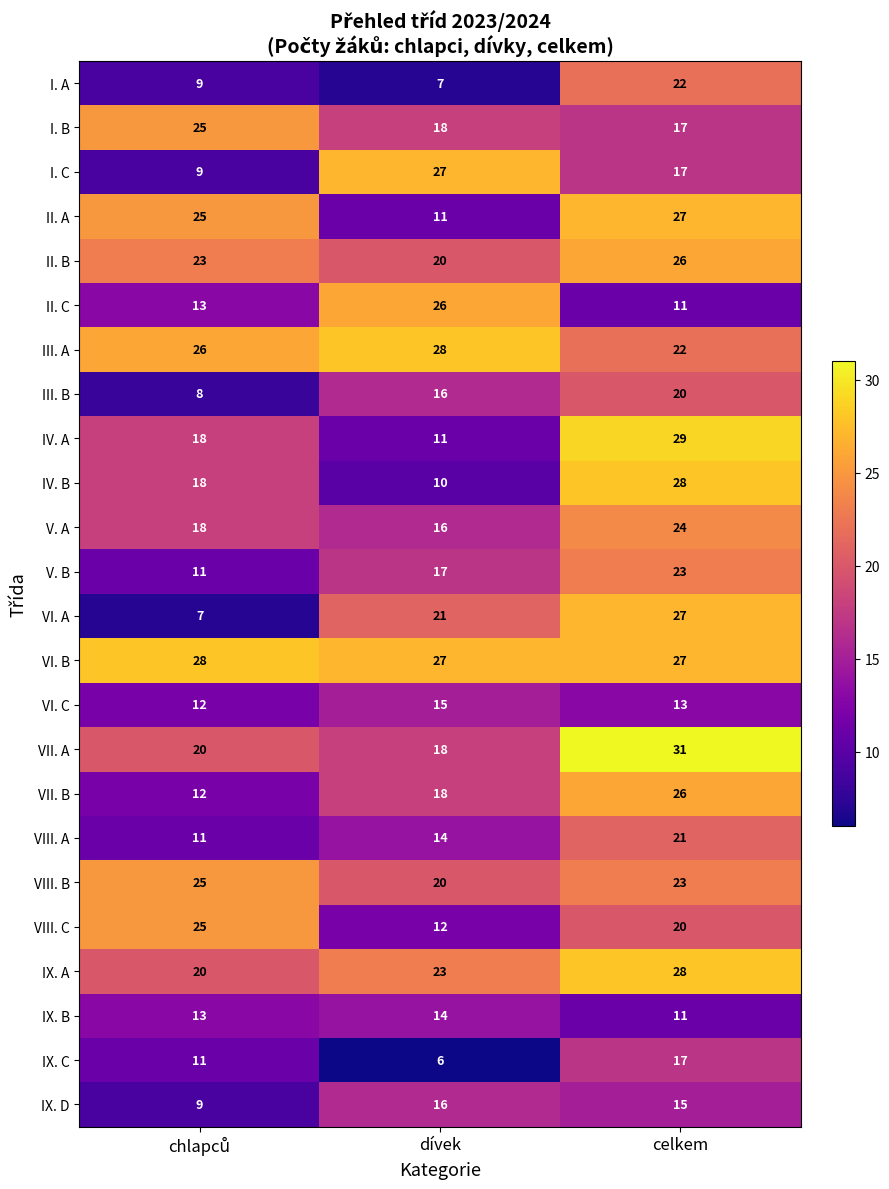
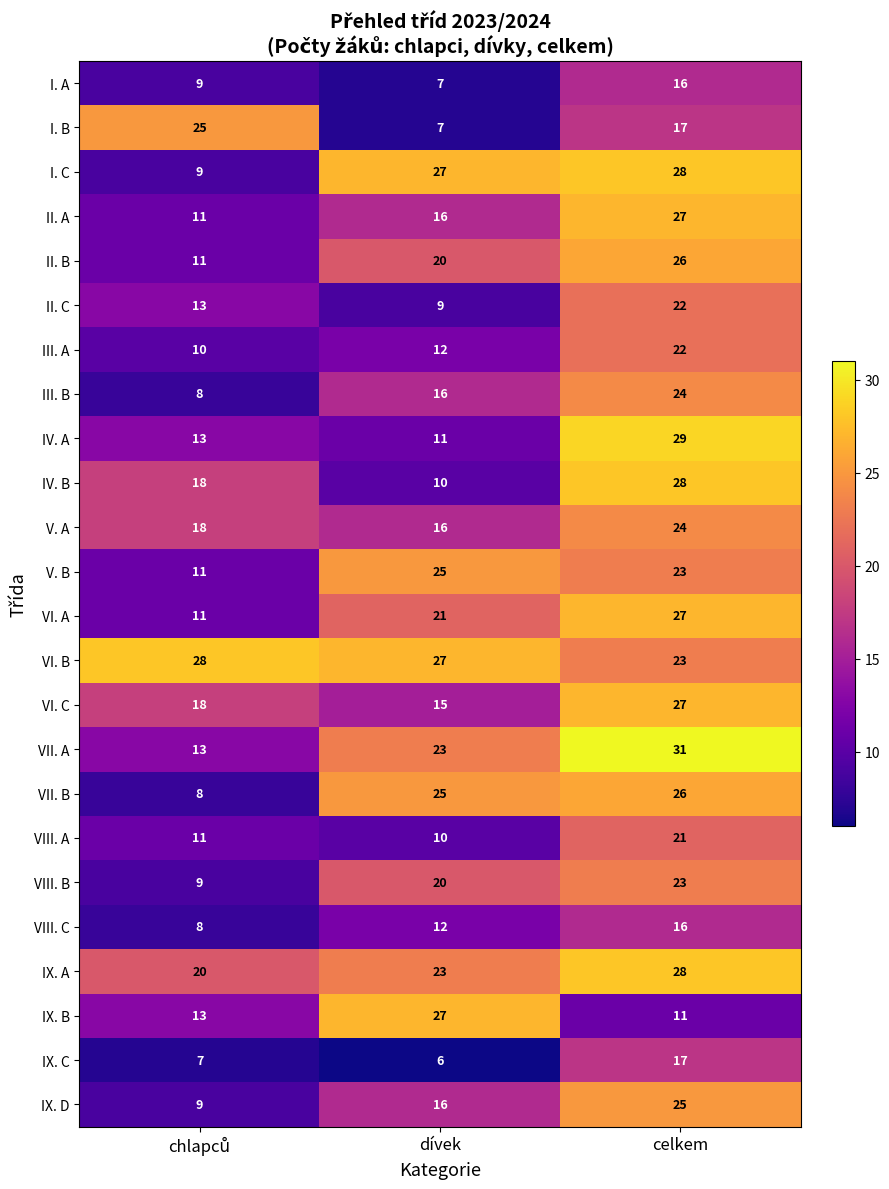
I. A, celkem: 22 -> 16
I. B, dívek: 18 -> 7
I. C, celkem: 17 -> 28
II. A, chlapců: 25 -> 11
II. A, dívek: 11 -> 16
II. B, chlapců: 23 -> 11
II. C, dívek: 26 -> 9
II. C, celkem: 11 -> 22
III. A, chlapců: 26 -> 10
III. A, dívek: 28 -> 12
III. B, celkem: 20 -> 24
IV. A, chlapců: 18 -> 13
V. B, dívek: 17 -> 25
VI. A, chlapců: 7 -> 11
VI. B, celkem: 27 -> 23
VI. C, chlapců: 12 -> 18
VI. C, celkem: 13 -> 27
VII. A, chlapců: 20 -> 13
VII. A, dívek: 18 -> 23
VII. B, chlapců: 12 -> 8
VII. B, dívek: 18 -> 25
VIII. A, dívek: 14 -> 10
VIII. B, chlapců: 25 -> 9
VIII. C, chlapců: 25 -> 8
VIII. C, celkem: 20 -> 16
IX. B, dívek: 14 -> 27
IX. C, chlapců: 11 -> 7
IX. D, celkem: 15 -> 25
